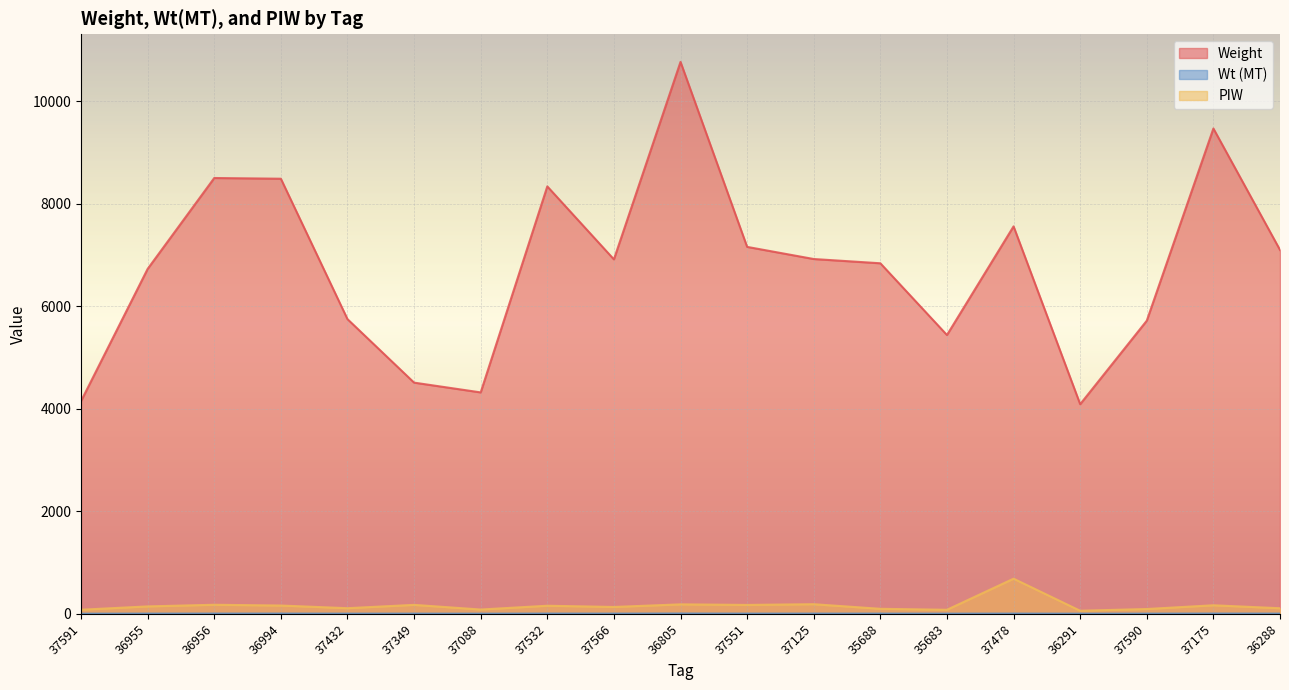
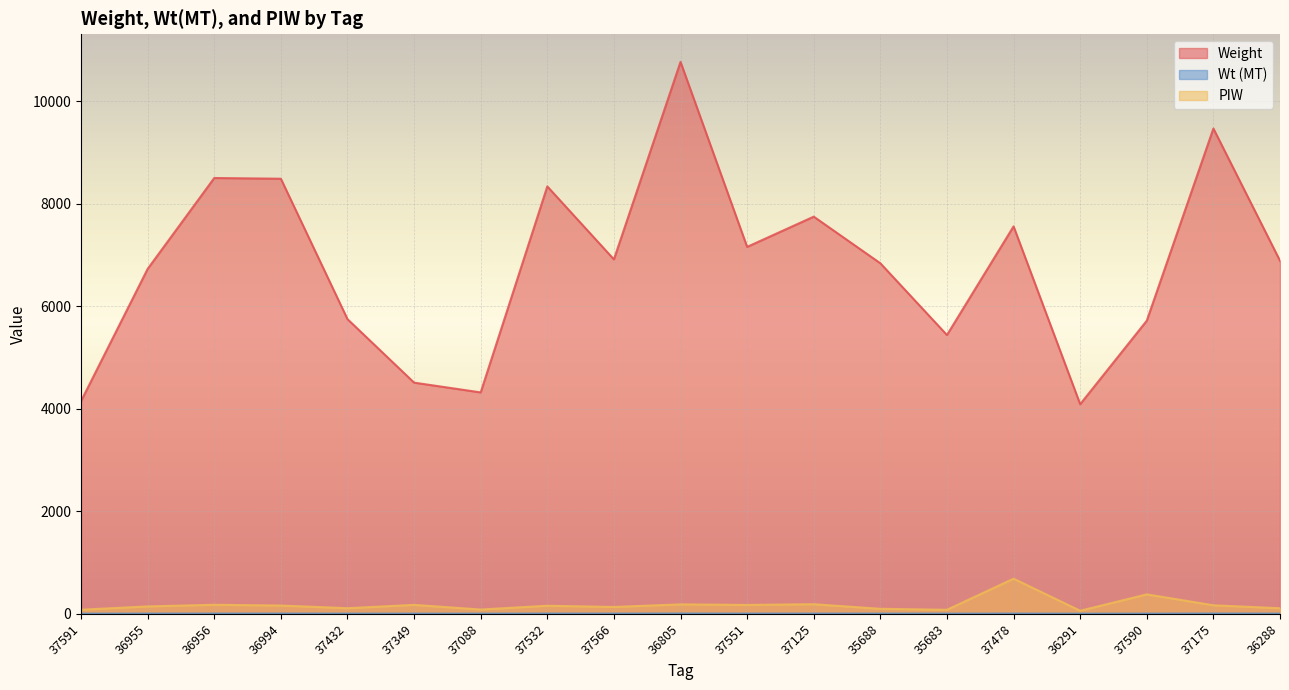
Weight, 37125: 6900 -> 7800
PIW, 37590: 100 -> 400
Weight, 36288: 7100 -> 6900
